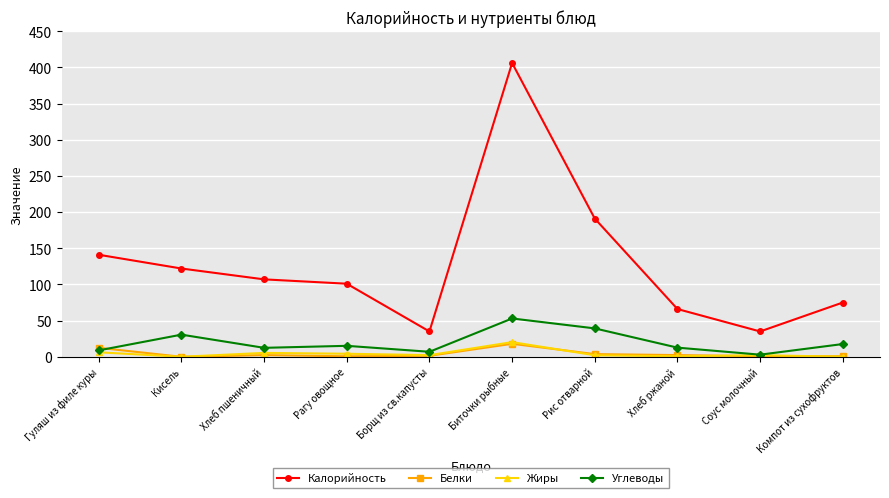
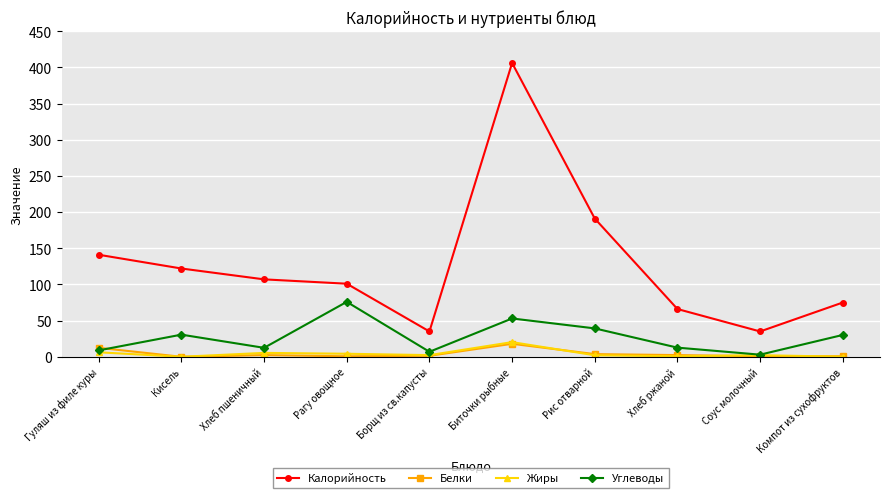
Углеводы, Рагу овощное: 20 -> 80
Углеводы, Компот из сухофруктов: 20 -> 30
